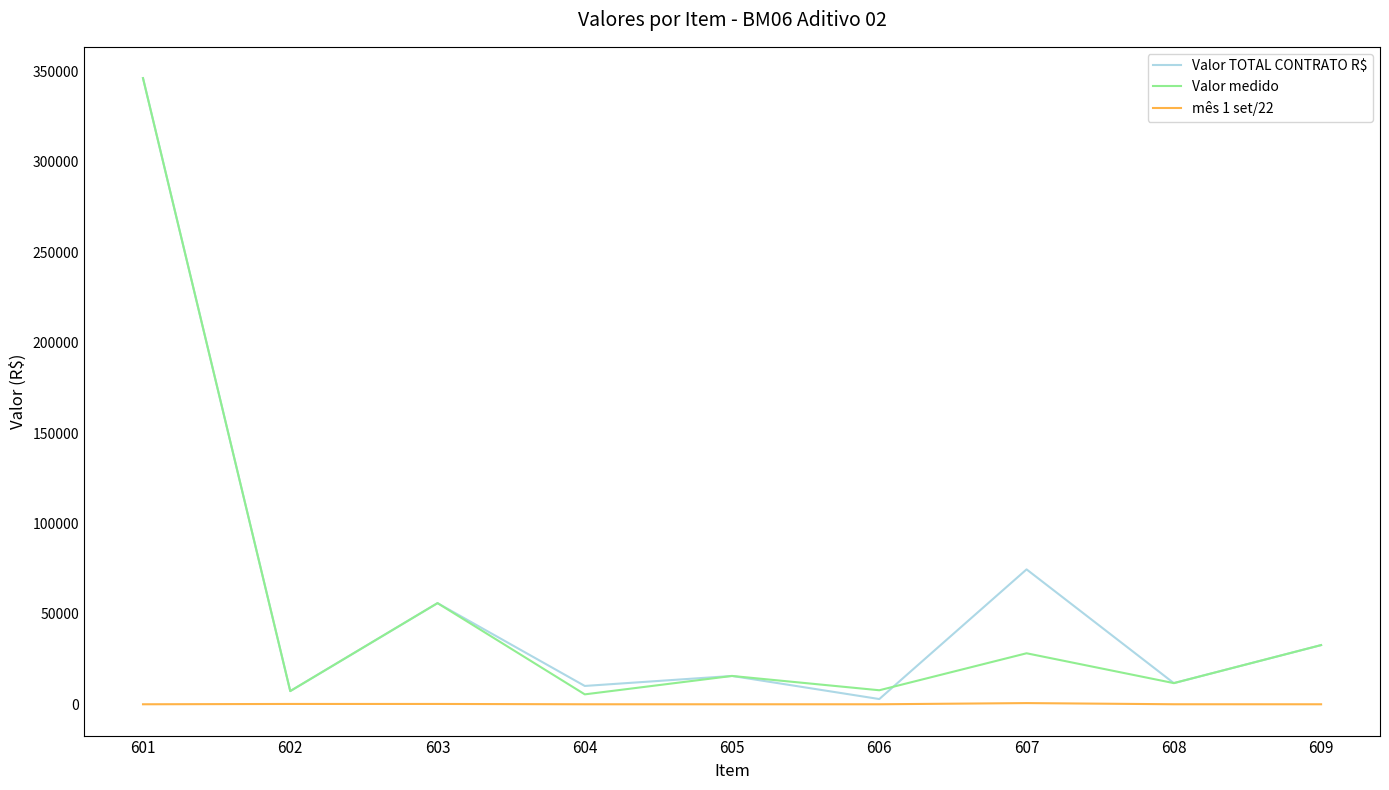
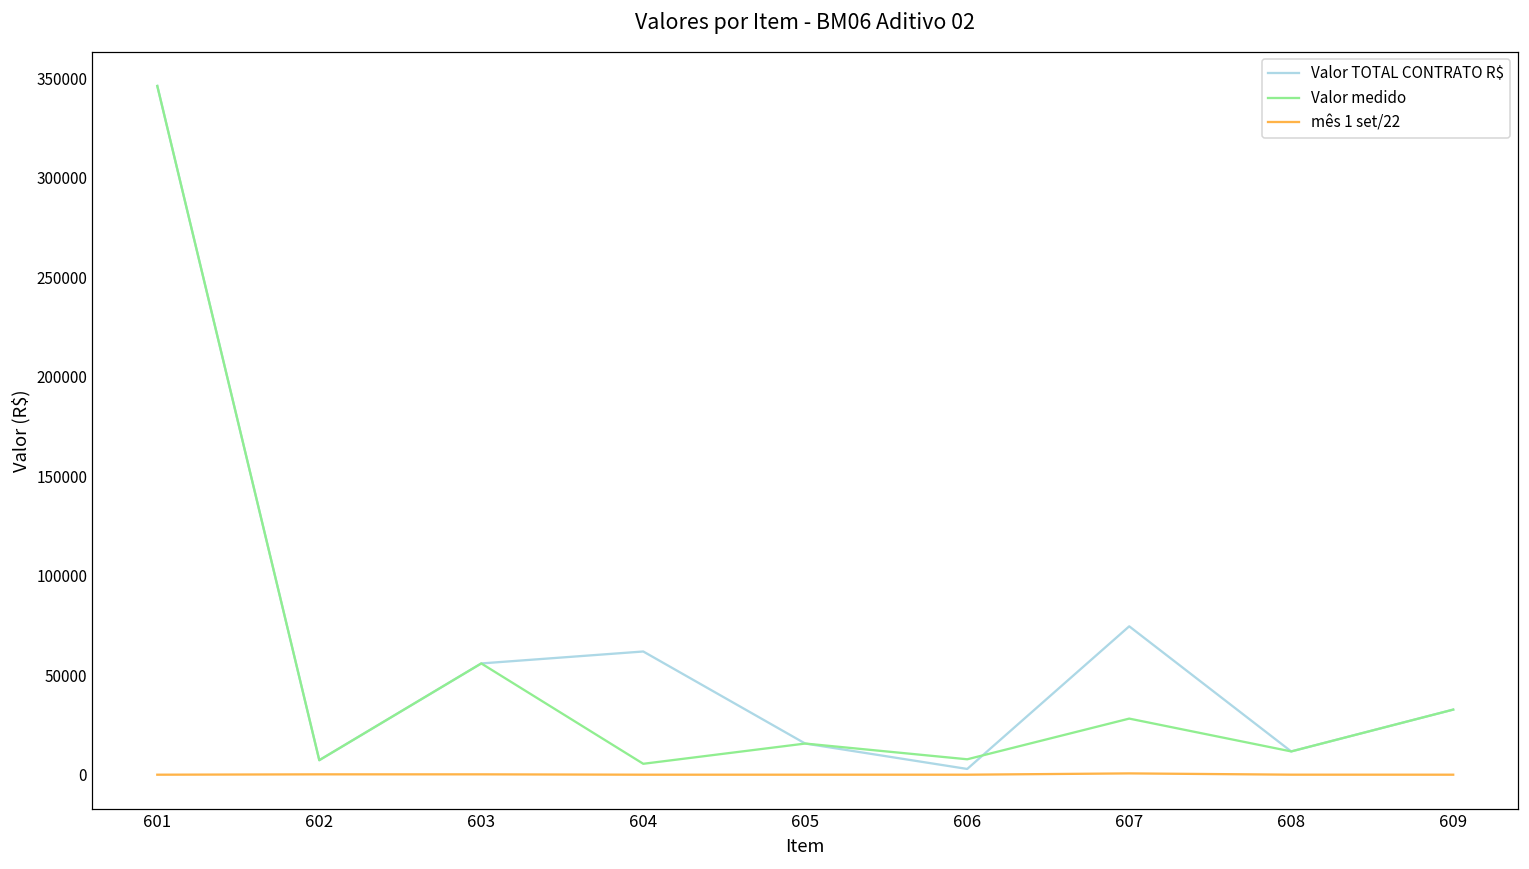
Valor TOTAL CONTRATO R$, 604: 10000 -> 62000
